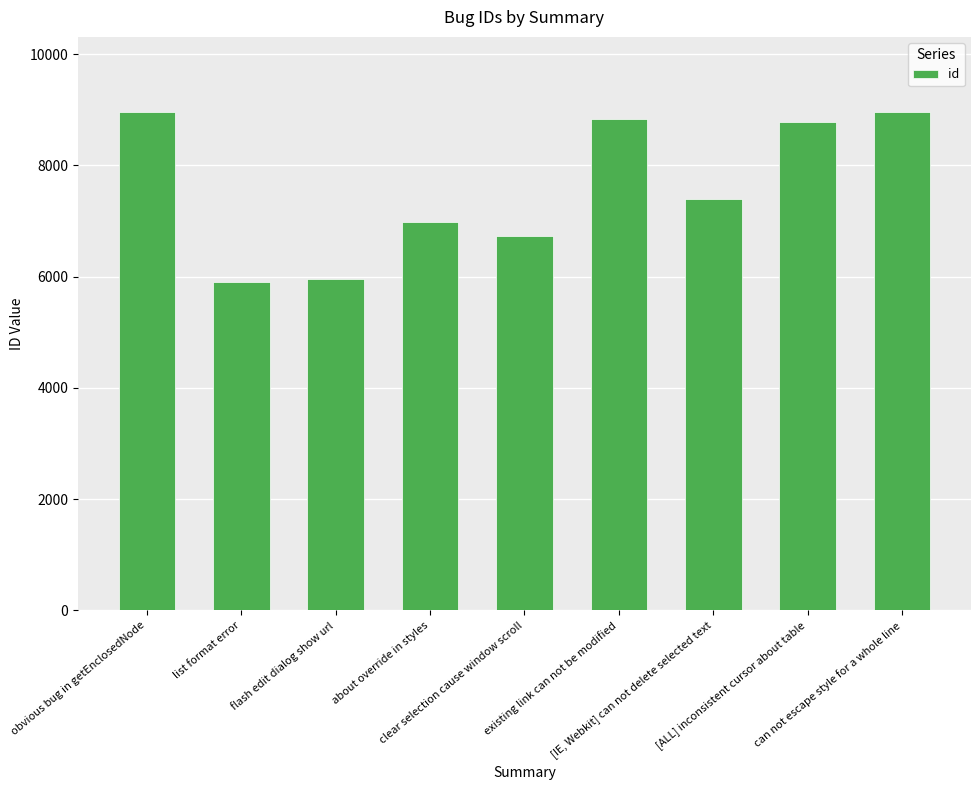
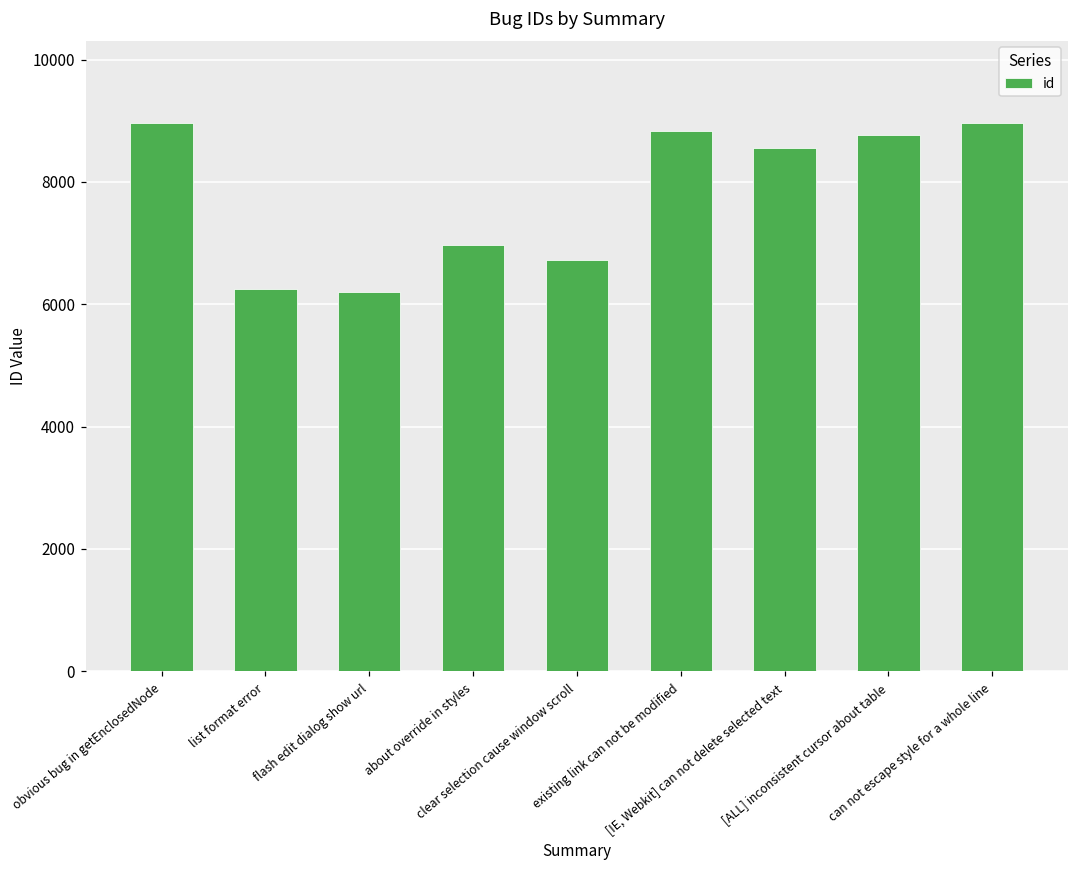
list format error: 5900 -> 6200
flash edit dialog show url: 6000 -> 6200
[IE, Webkit] can not delete selected text: 7400 -> 8500
